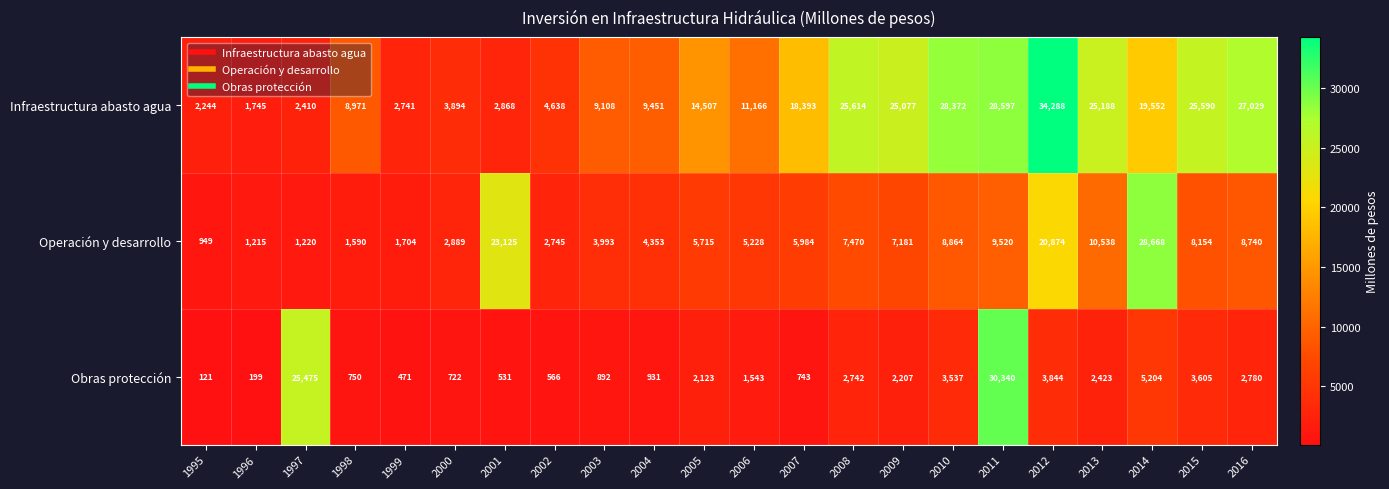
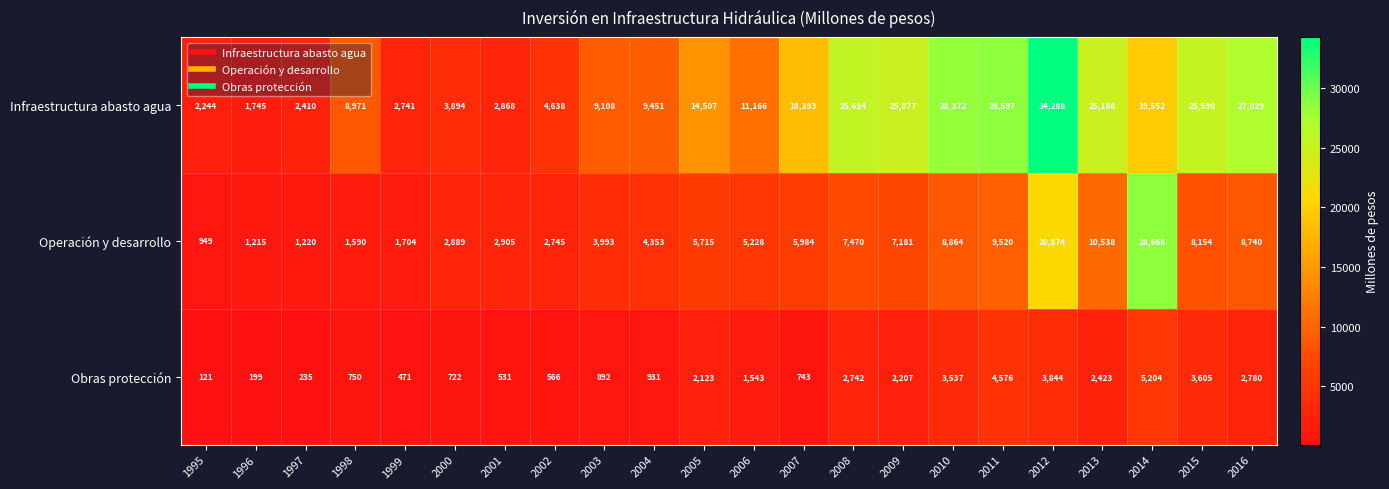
Operación y desarrollo, 2001: 23,125 -> 2,905
Obras protección, 1997: 25,475 -> 235
Obras protección, 2011: 30,340 -> 4,576
